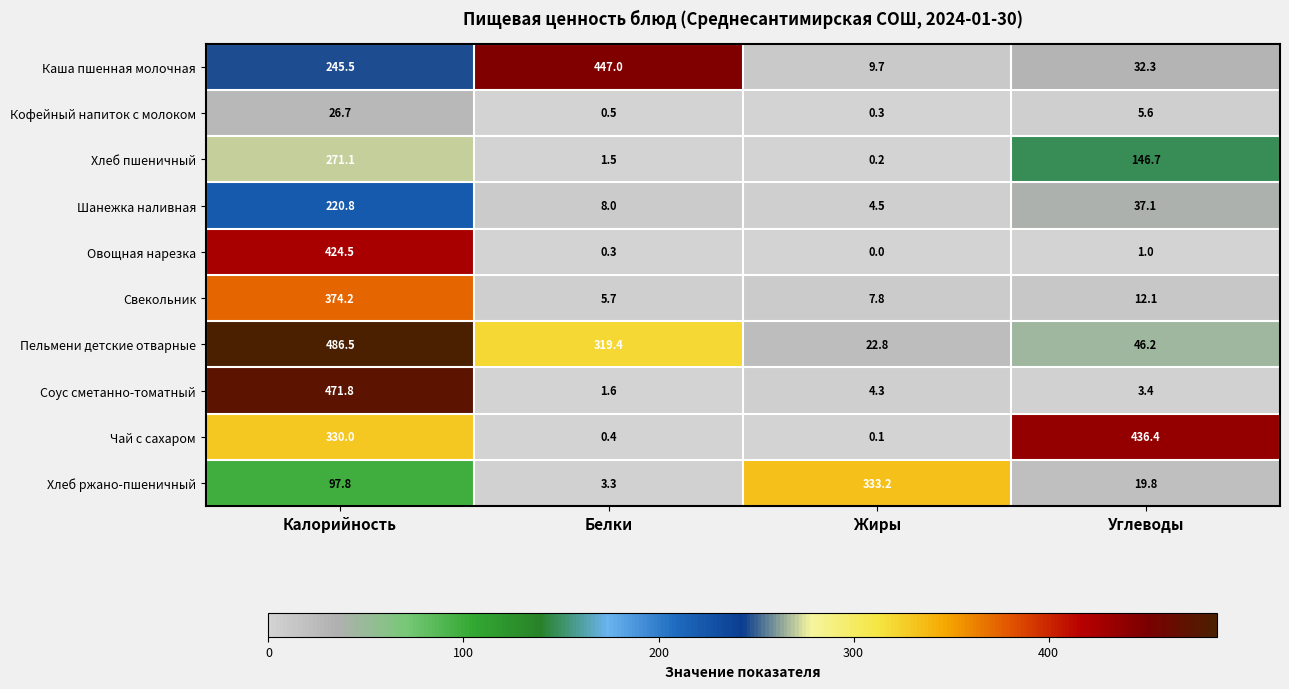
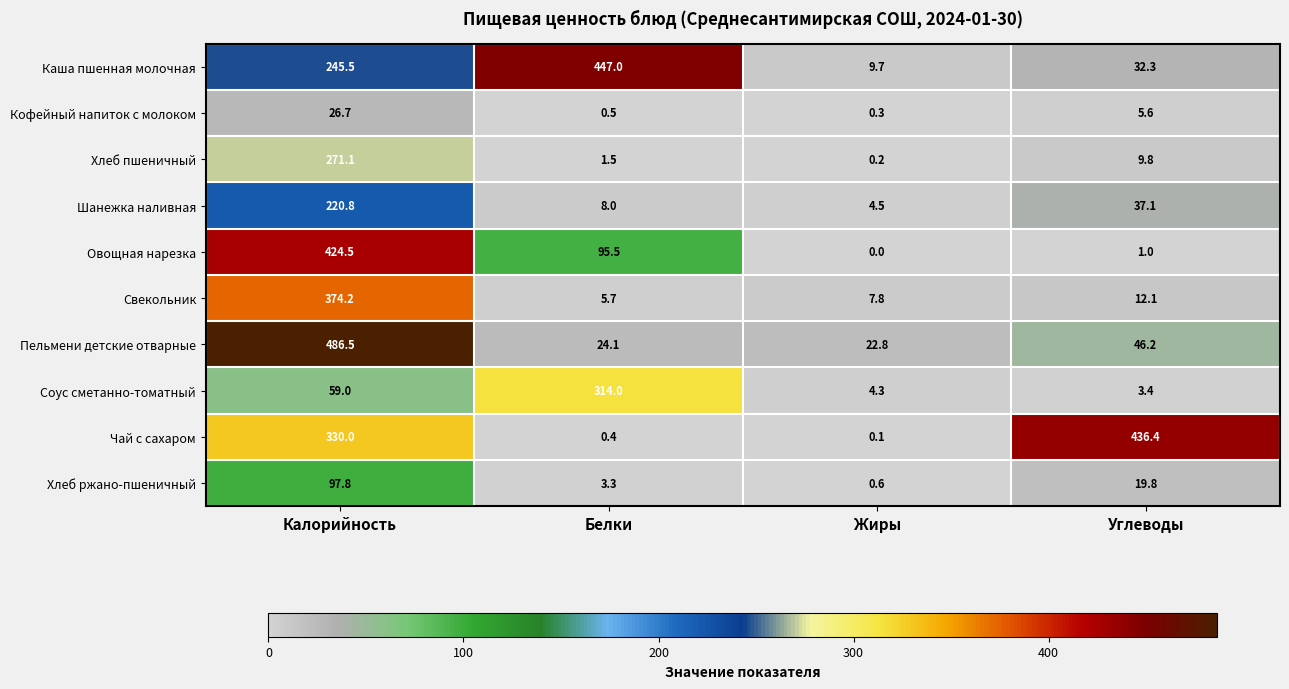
Хлеб пшеничный, Углеводы: 146.7 -> 9.8
Овощная нарезка, Белки: 0.3 -> 95.5
Пельмени детские отварные, Белки: 319.4 -> 24.1
Соус сметанно-томатный, Калорийность: 471.8 -> 59.0
Соус сметанно-томатный, Белки: 1.6 -> 314.0
Хлеб ржано-пшеничный, Жиры: 333.2 -> 0.6
